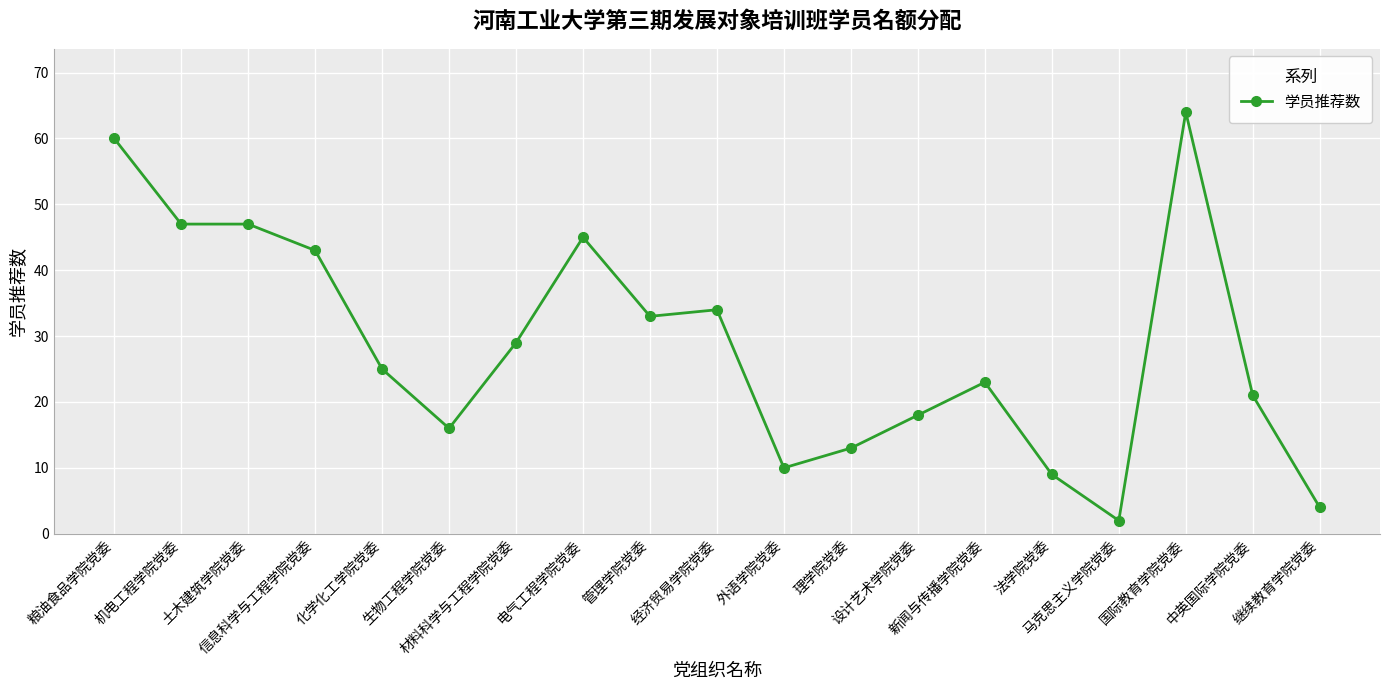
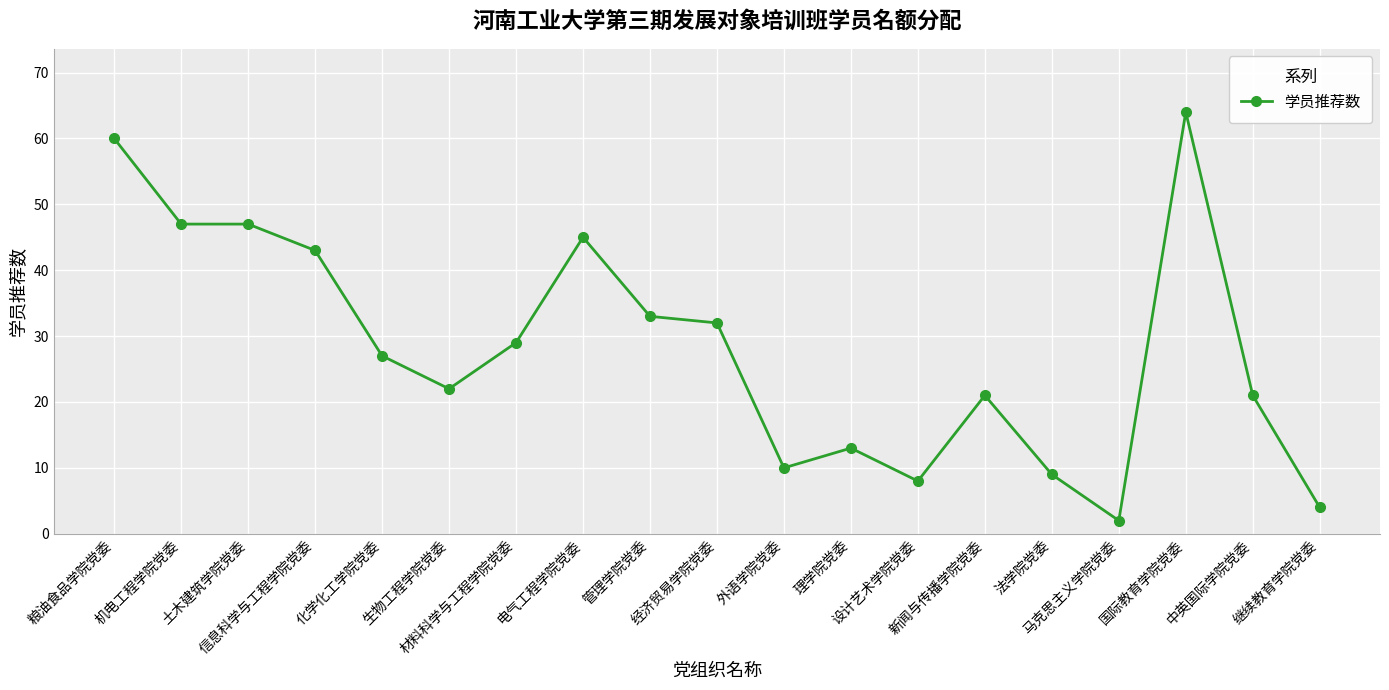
化学化工学院党委: 25 -> 27
生物工程学院党委: 16 -> 22
经济贸易学院党委: 34 -> 32
设计艺术学院党委: 18 -> 8
新闻与传播学院党委: 23 -> 21
